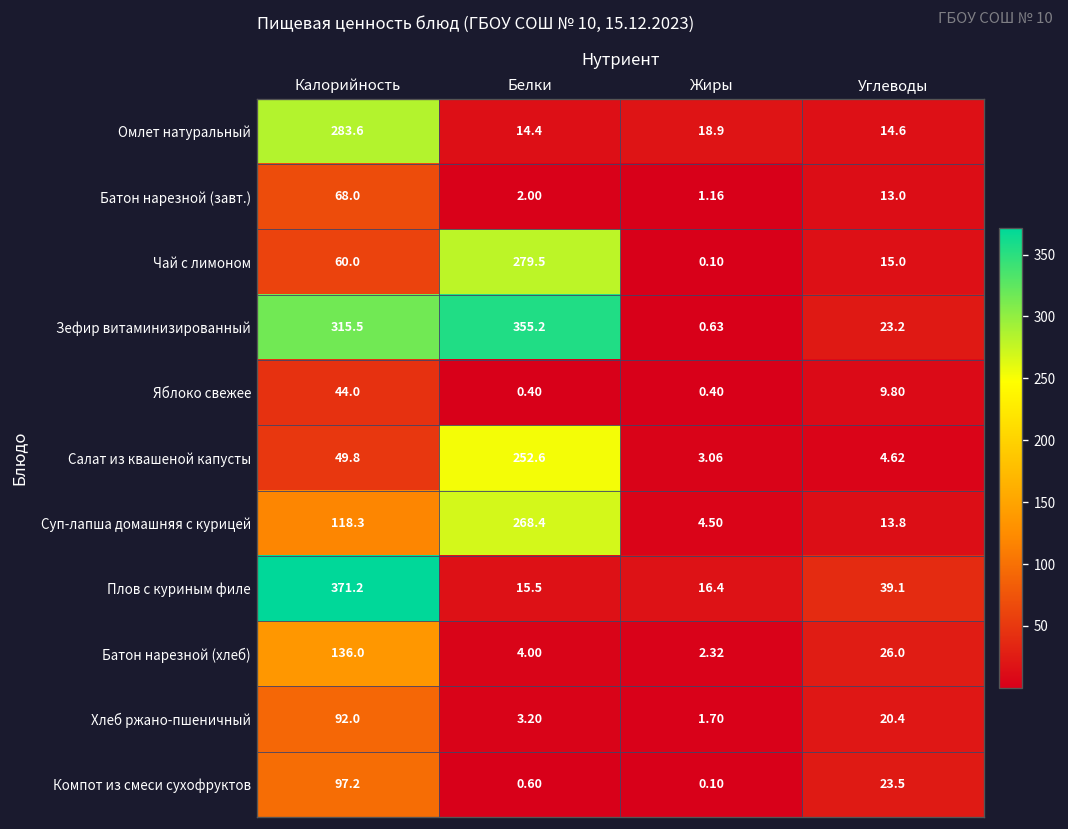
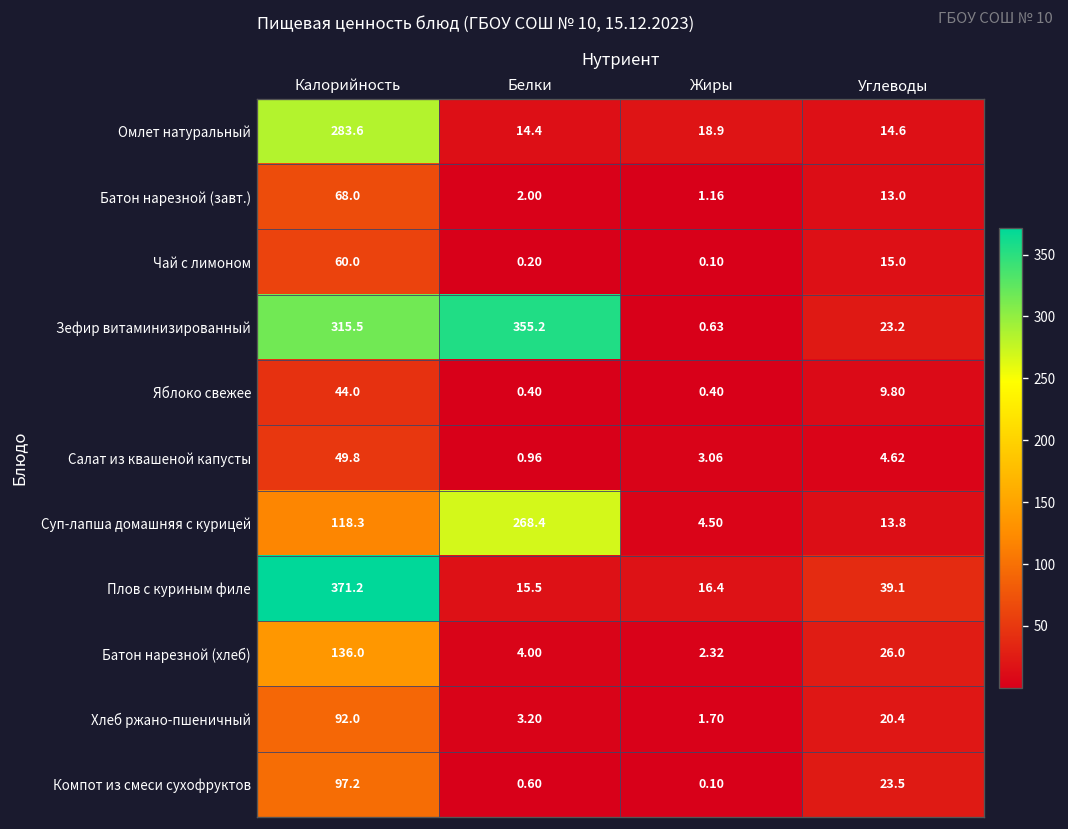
Чай с лимоном, Белки: 279.5 -> 0.20
Салат из квашеной капусты, Белки: 252.6 -> 0.96
